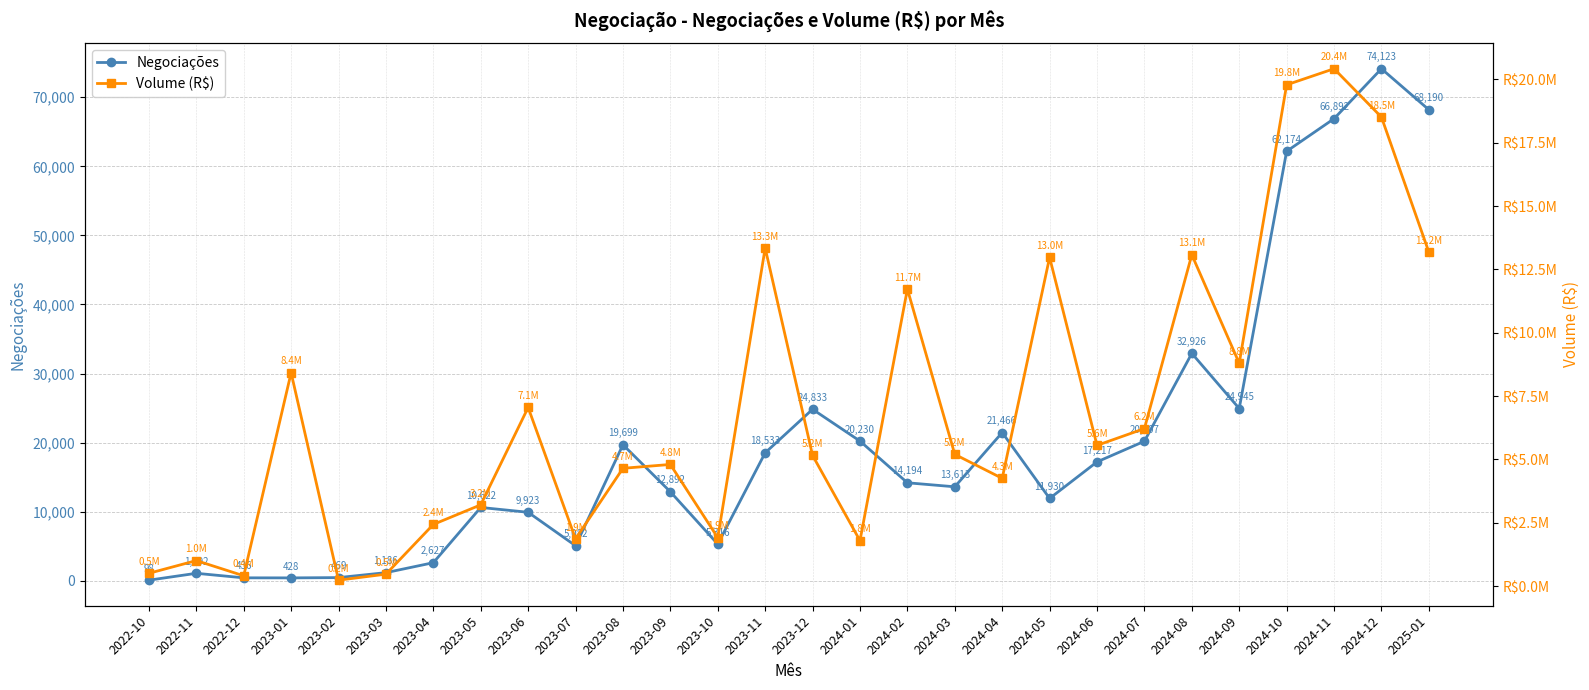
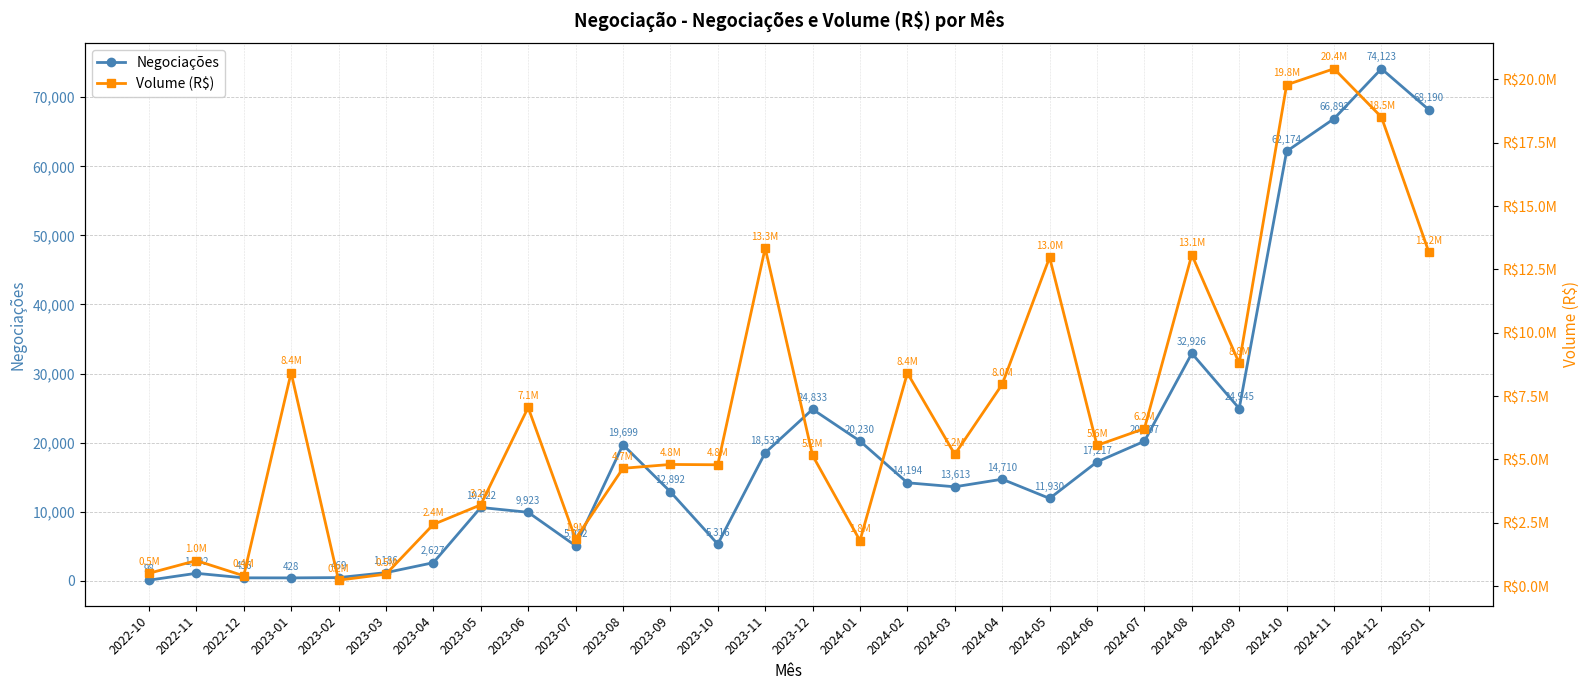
Negociações, 2024-04: 21,466 -> 14,710
Volume (R$), 2023-10: 1.9M -> 4.8M
Volume (R$), 2024-02: 11.7M -> 8.4M
Volume (R$), 2024-04: 4.3M -> 8.0M
